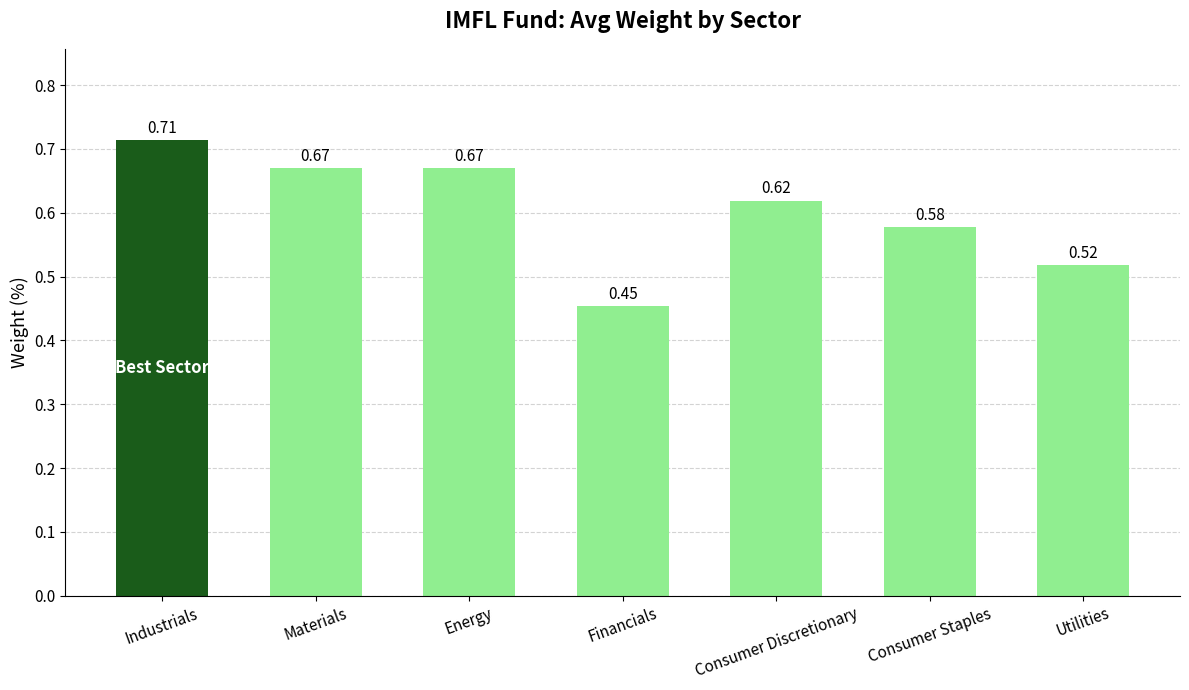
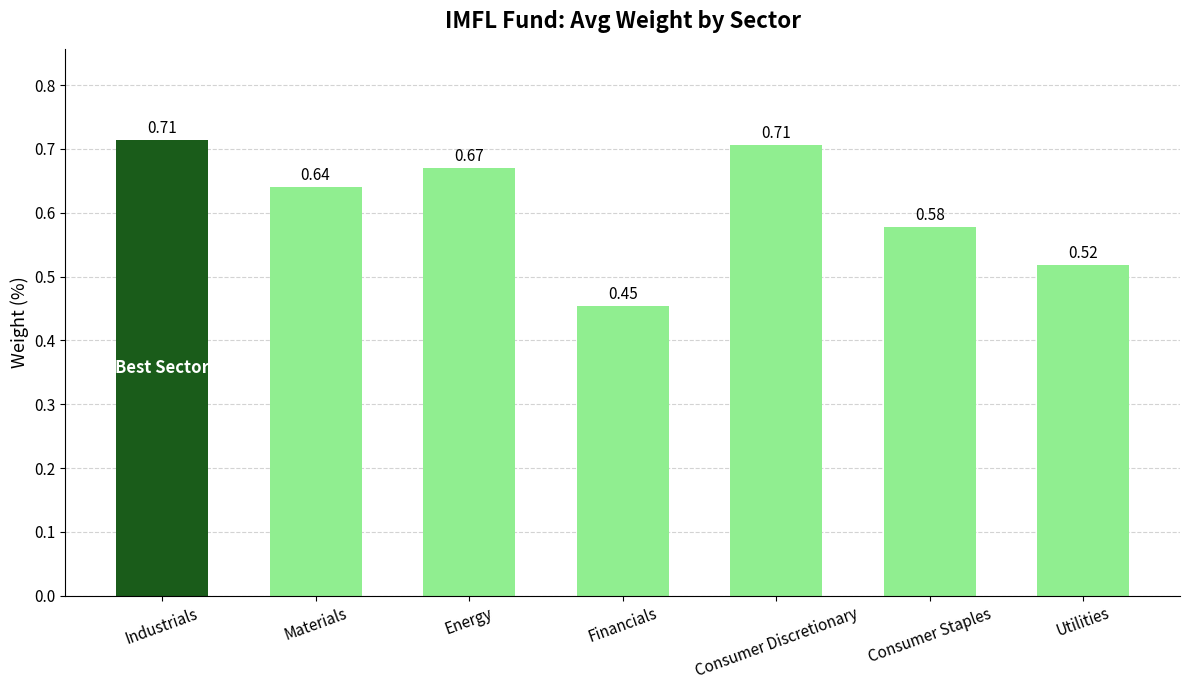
Materials: 0.67 -> 0.64
Consumer Discretionary: 0.62 -> 0.71
